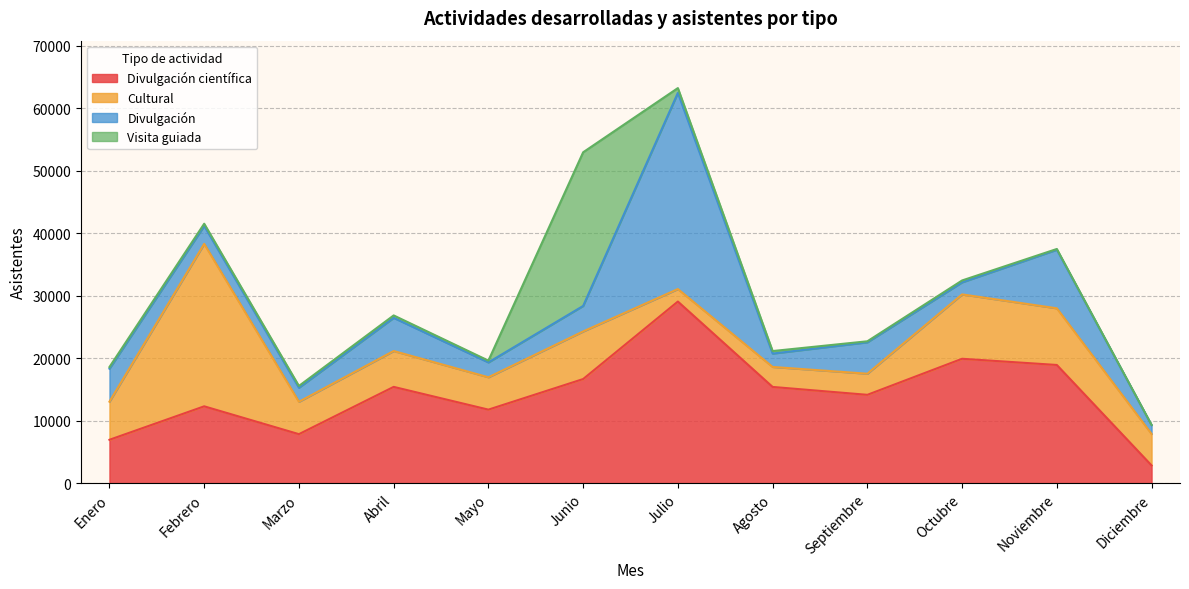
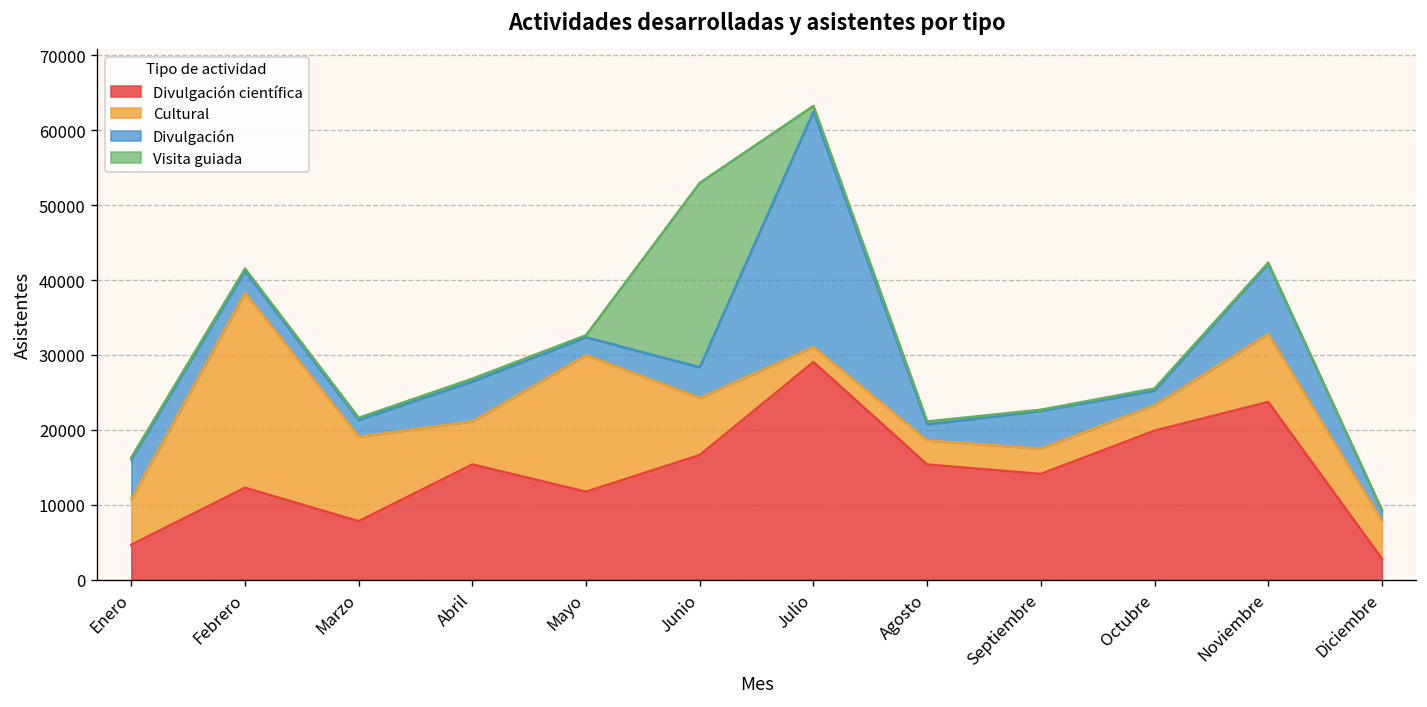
Divulgación científica, Enero: 7000 -> 5000
Cultural, Marzo: 5000 -> 11000
Cultural, Mayo: 5000 -> 18000
Cultural, Octubre: 10000 -> 3000
Divulgación científica, Noviembre: 19000 -> 24000
